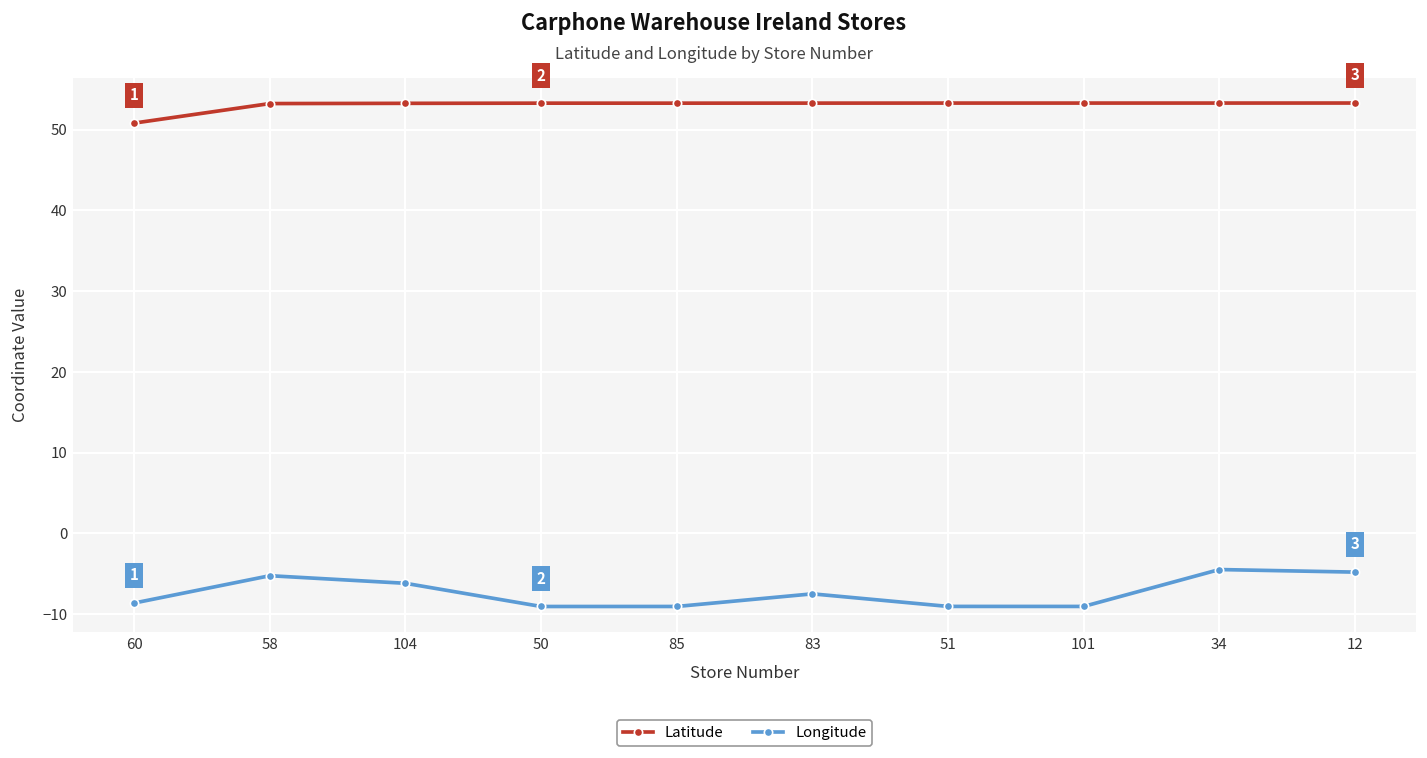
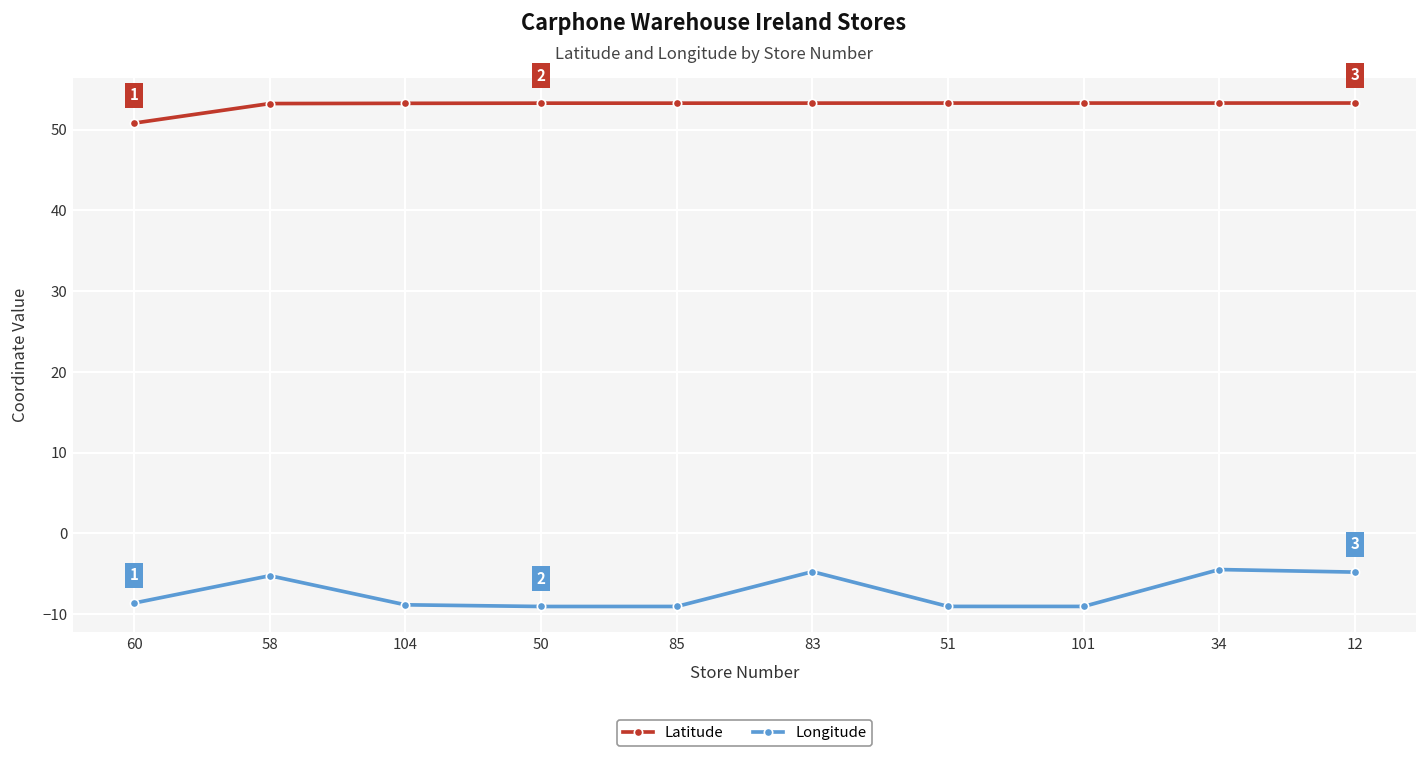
Longitude, 104: -6 -> -9
Longitude, 83: -7 -> -5
